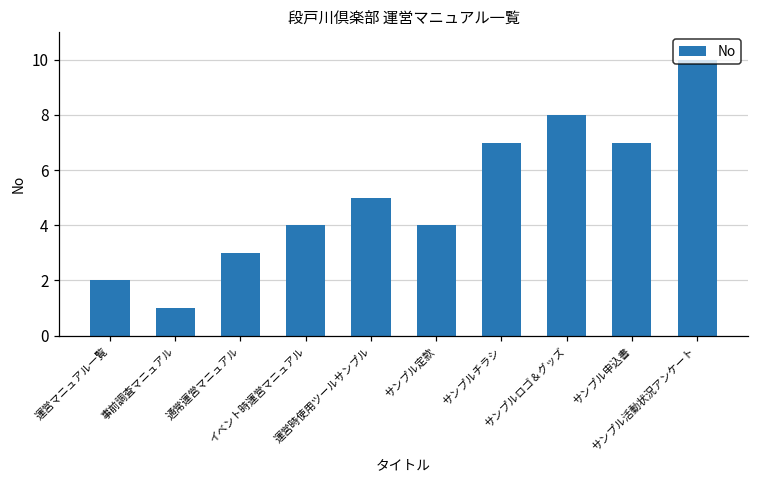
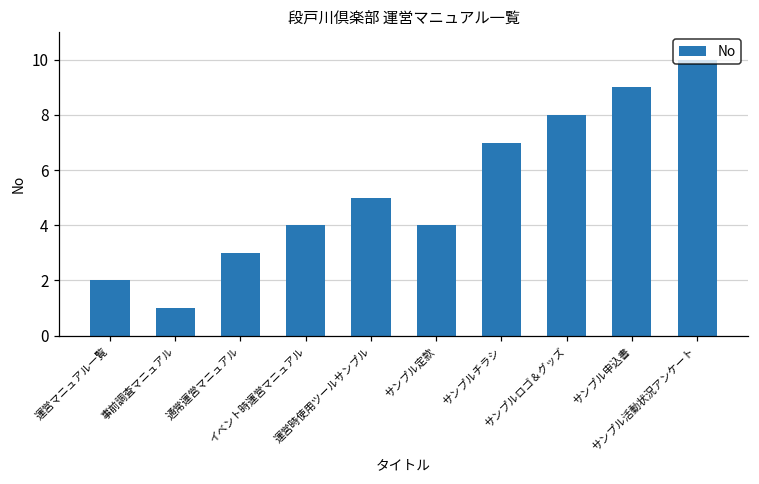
サンプル申込書: 7 -> 9
